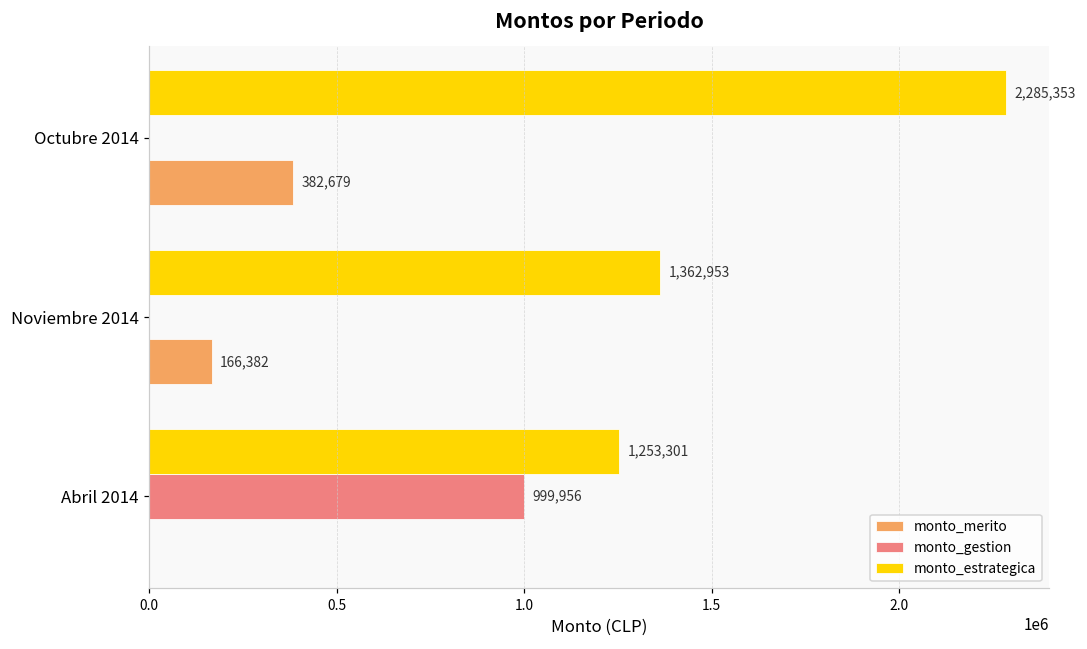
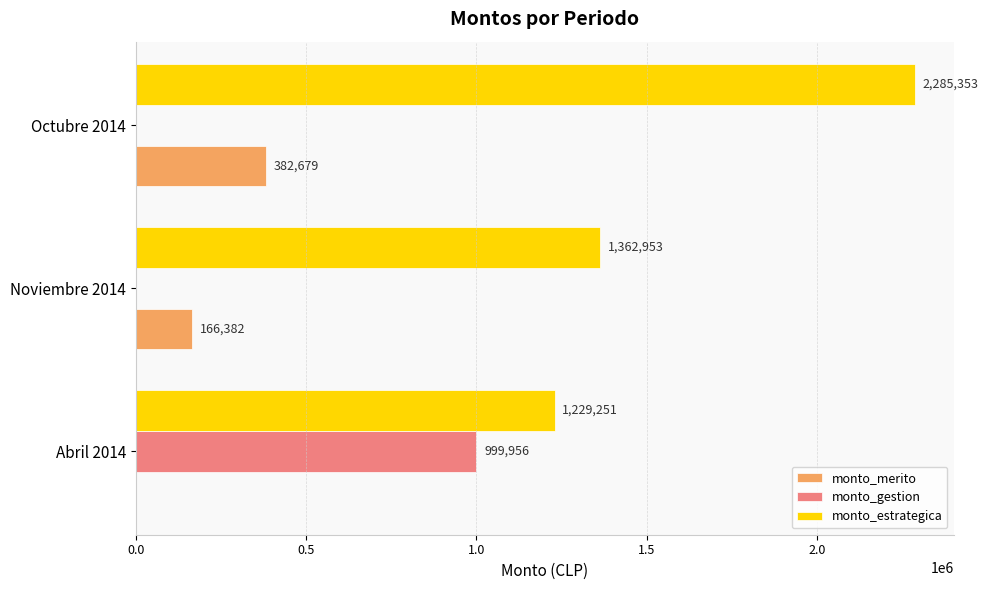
monto_estrategica, Abril 2014: 1,253,301 -> 1,229,251
